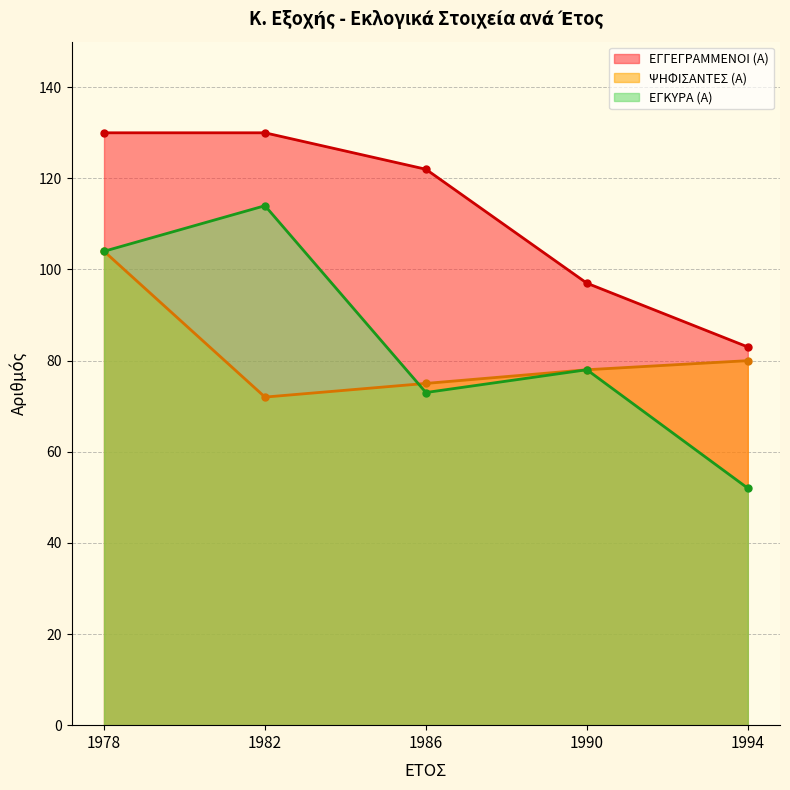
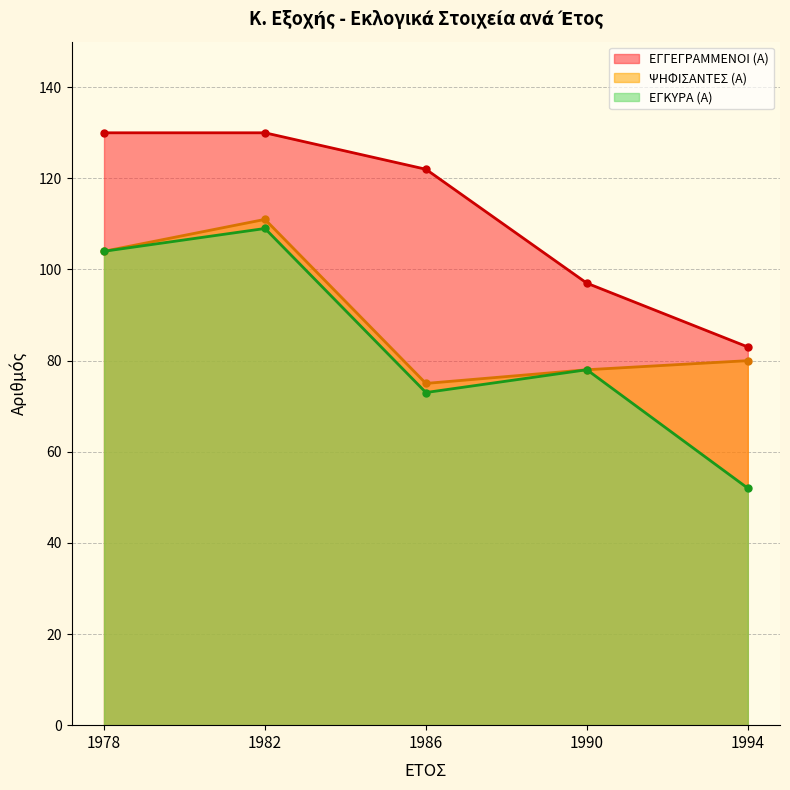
ΨΗΦΙΣΑΝΤΕΣ (Α), 1982: 72 -> 111
ΕΓΚΥΡΑ (Α), 1982: 114 -> 109
